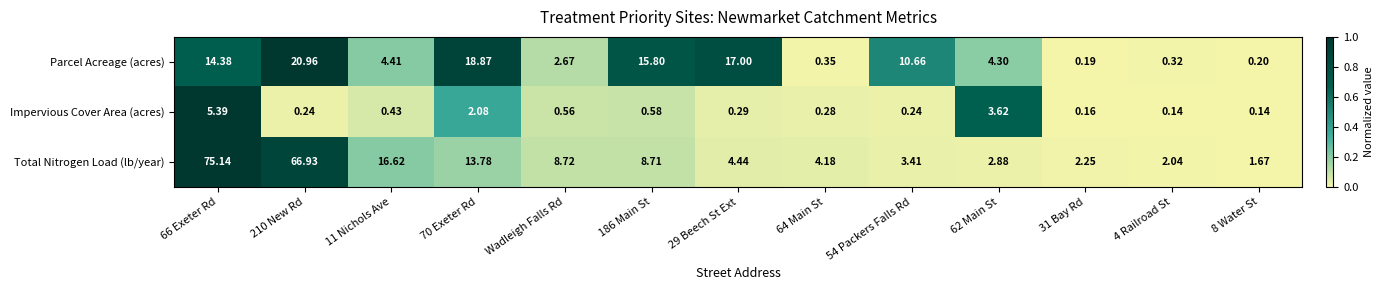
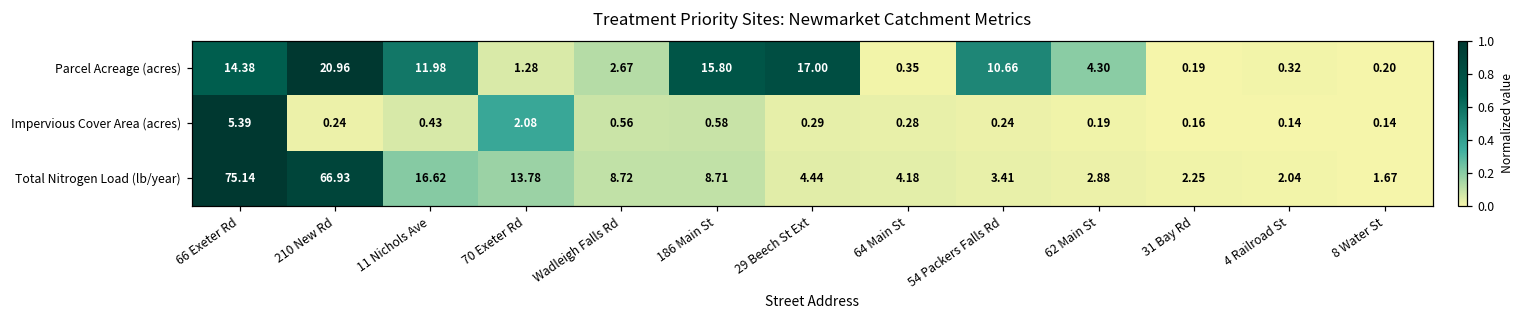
Parcel Acreage (acres), 11 Nichols Ave: 4.41 -> 11.98
Parcel Acreage (acres), 70 Exeter Rd: 18.87 -> 1.28
Impervious Cover Area (acres), 62 Main St: 3.62 -> 0.19
